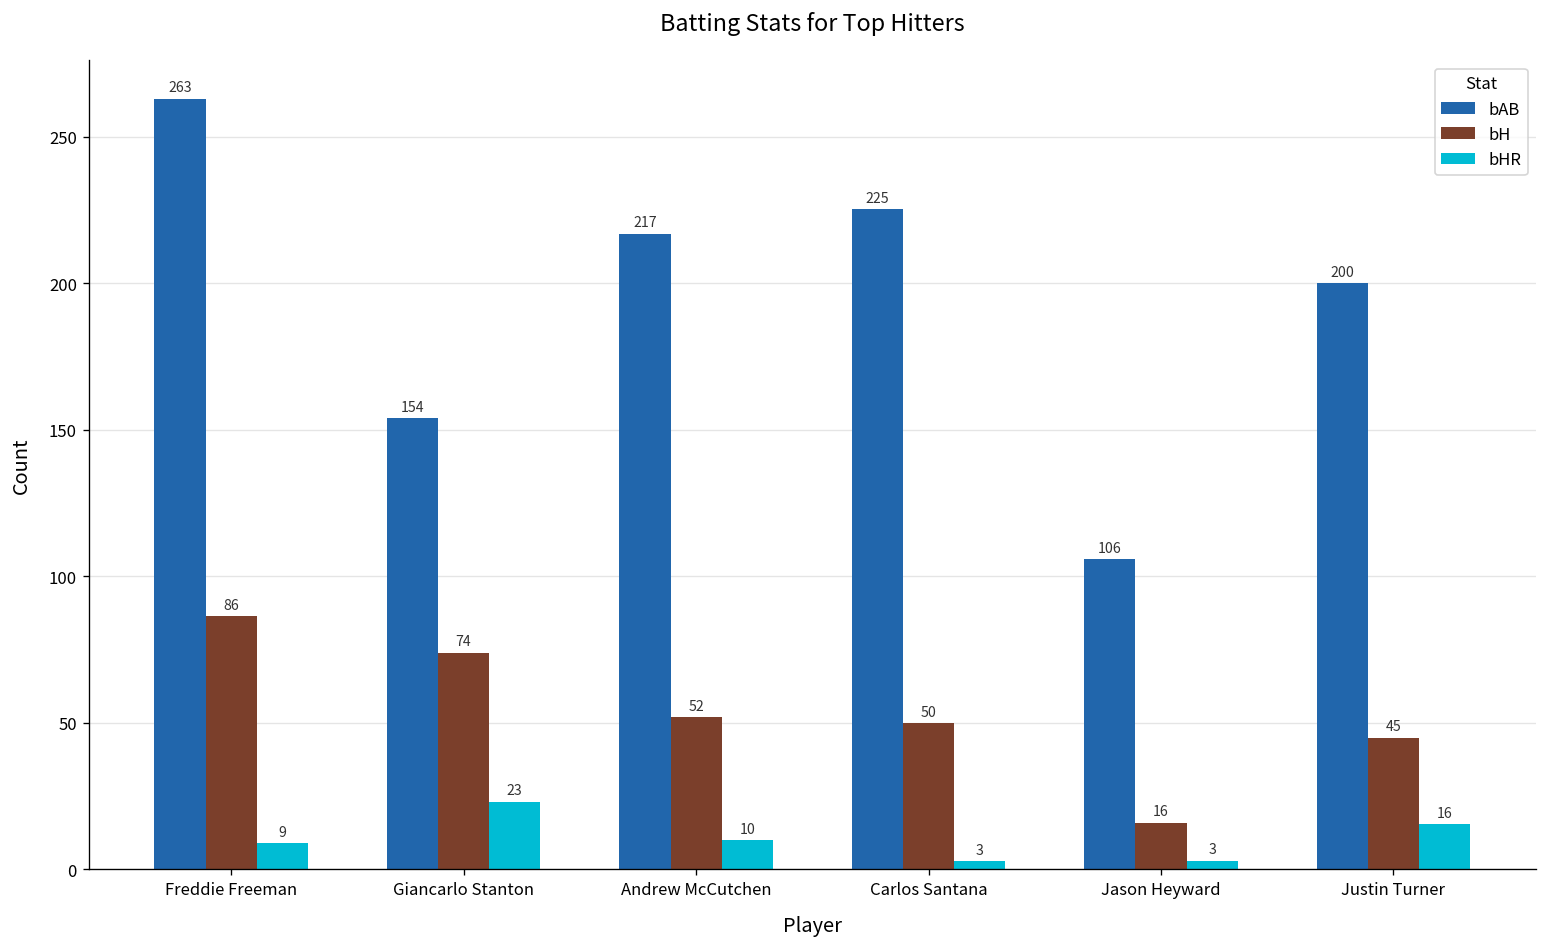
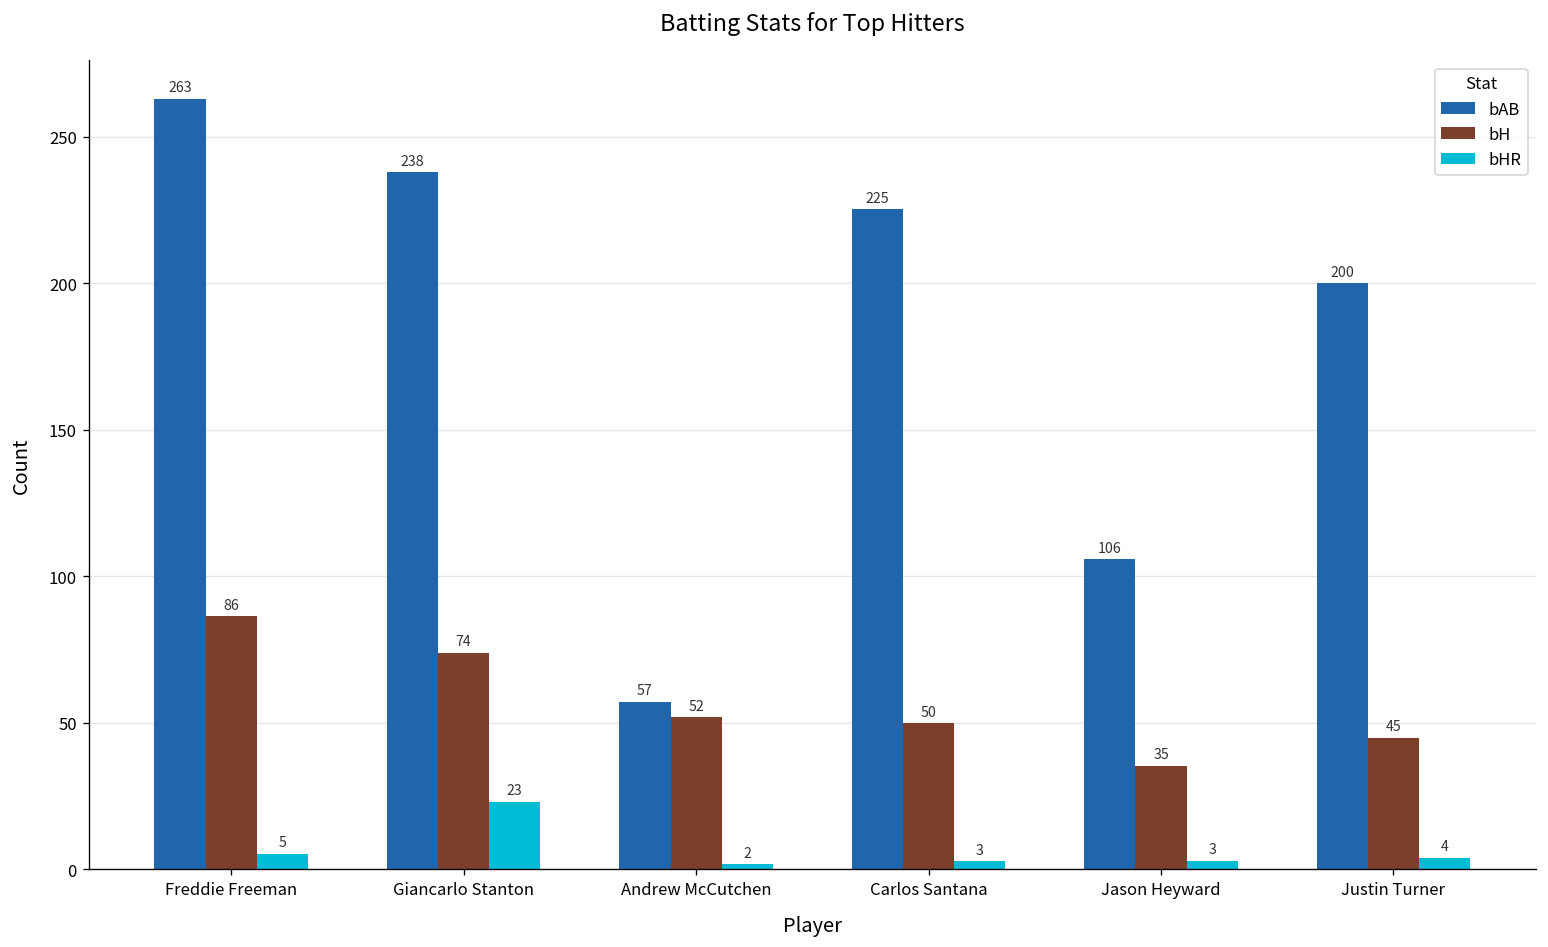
bHR, Freddie Freeman: 9 -> 5
bAB, Giancarlo Stanton: 154 -> 238
bAB, Andrew McCutchen: 217 -> 57
bHR, Andrew McCutchen: 10 -> 2
bH, Jason Heyward: 16 -> 35
bHR, Justin Turner: 16 -> 4
